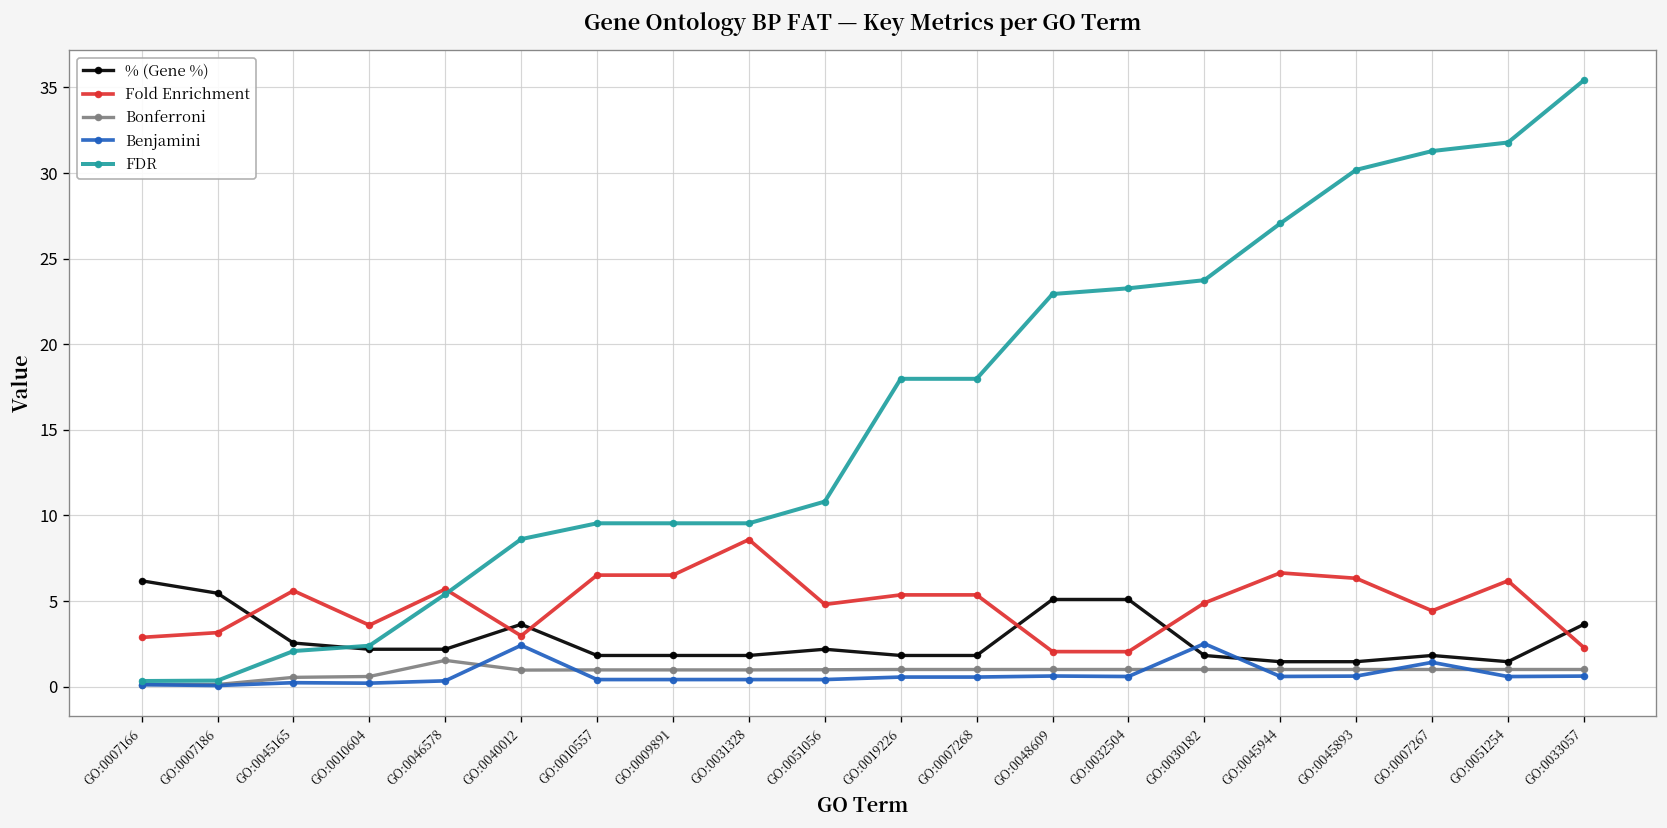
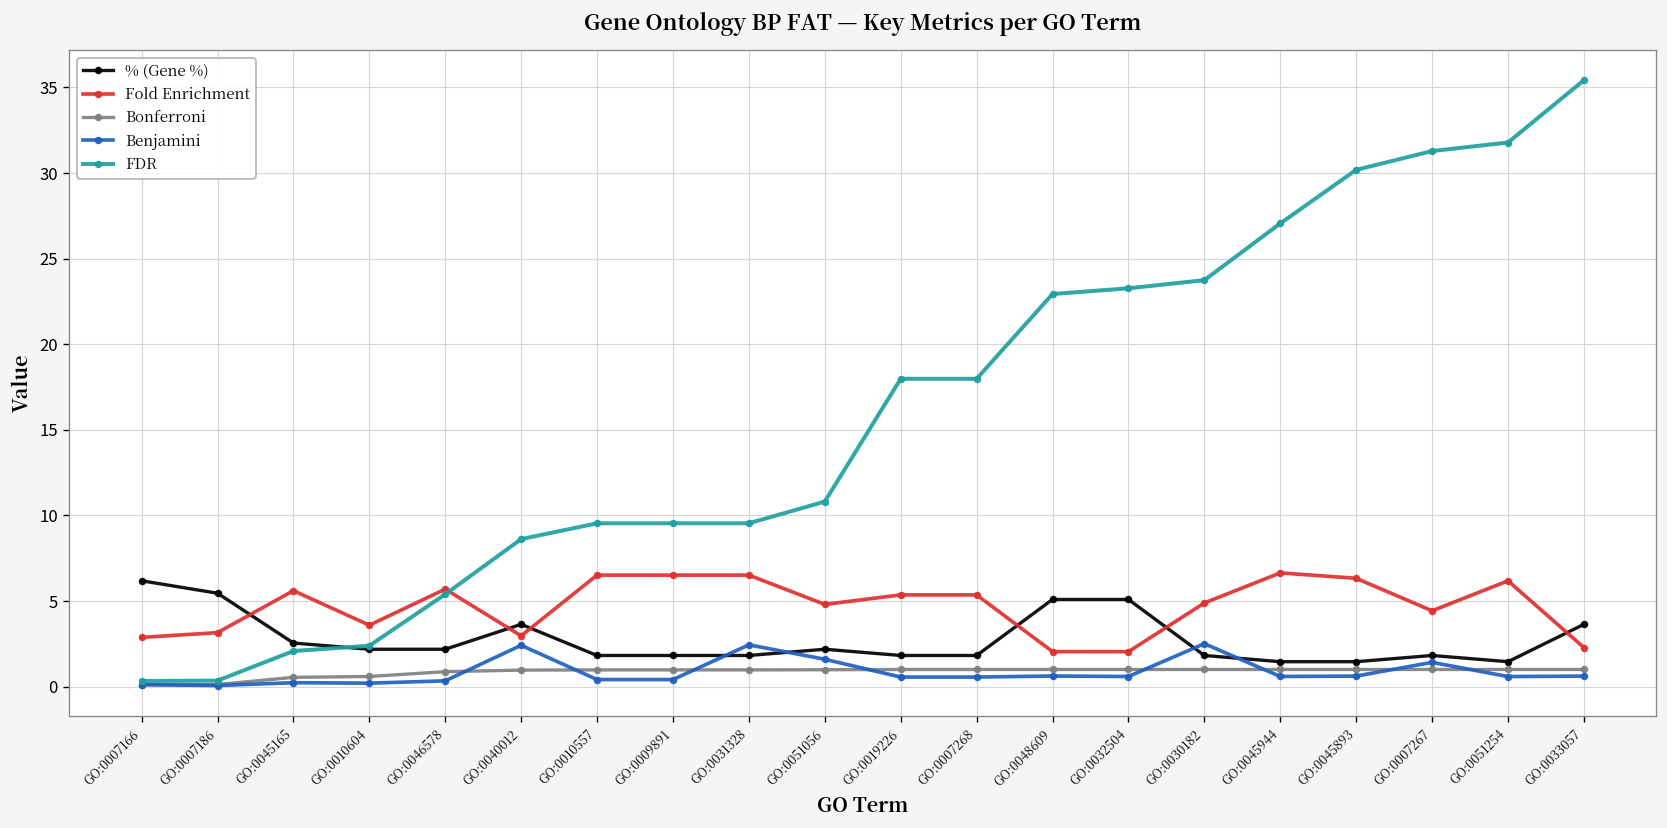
Bonferroni, GO:0046578: 1.5 -> 0.9
Fold Enrichment, GO:0031328: 8.6 -> 6.5
Benjamini, GO:0031328: 0.4 -> 2.4
Benjamini, GO:0051056: 0.4 -> 1.6
